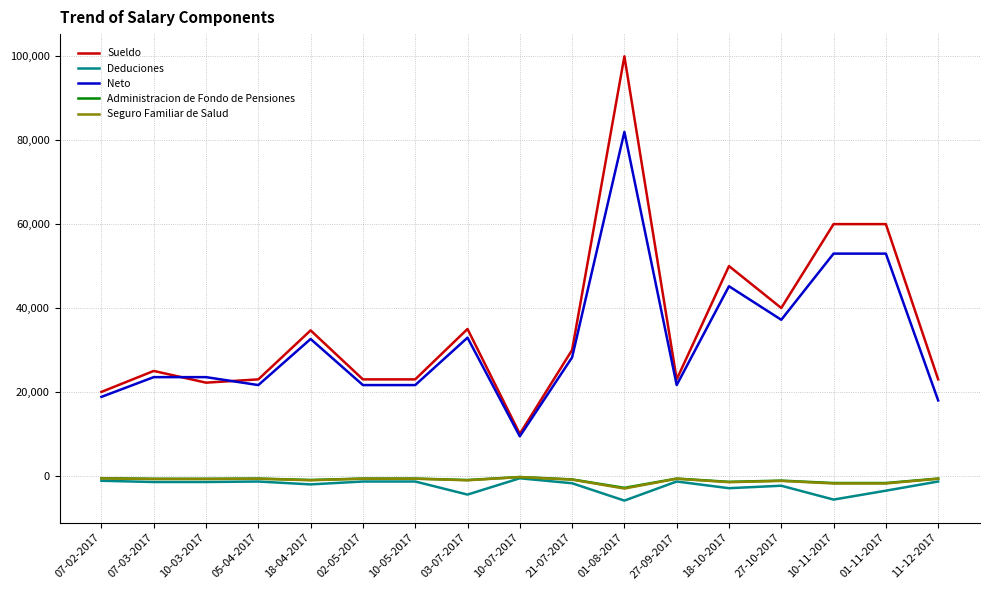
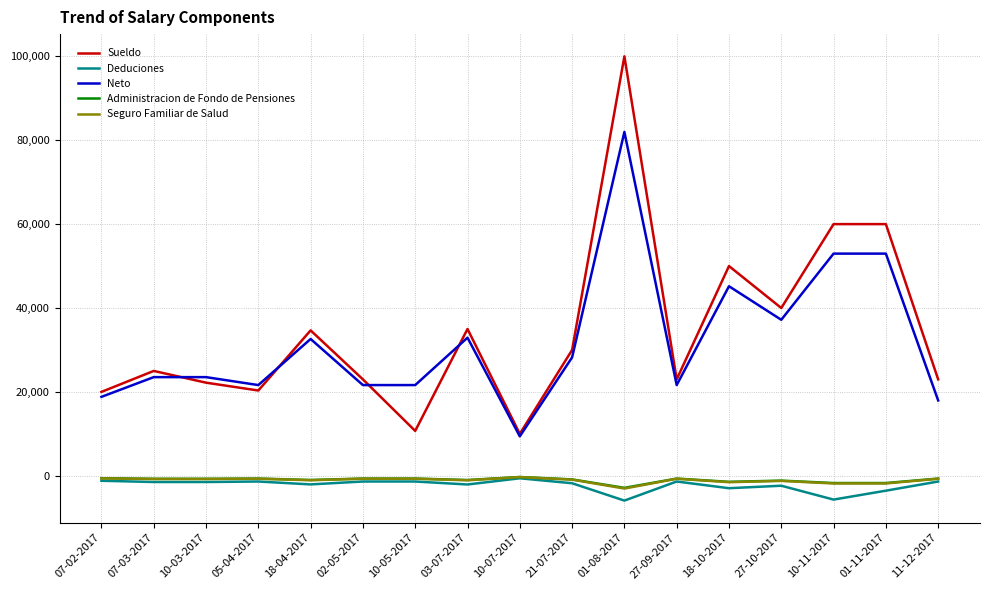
Sueldo, 05-04-2017: 23,000 -> 20,000
Sueldo, 10-05-2017: 23,000 -> 11,000
Deduciones, 03-07-2017: -4,000 -> -2,000
